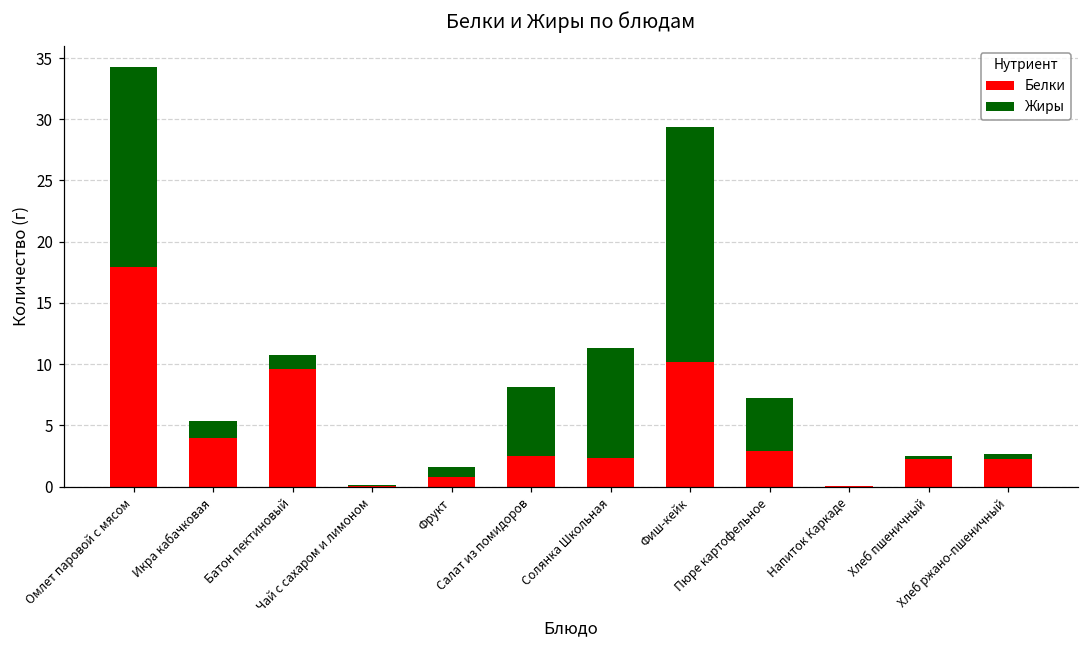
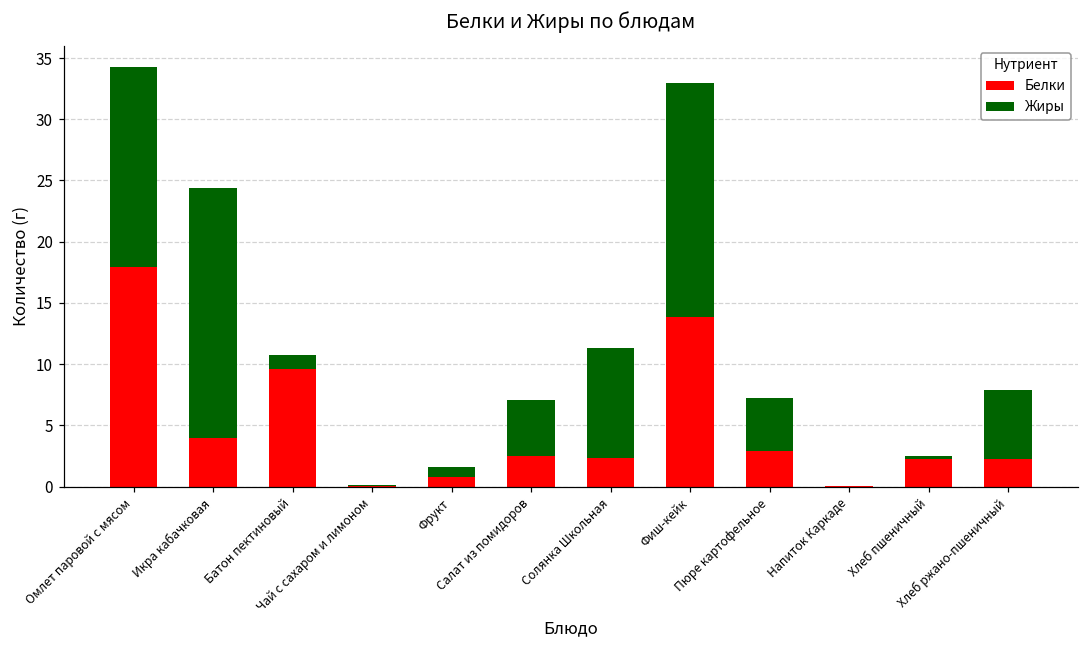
Жиры, Икра кабачковая: 1.4 -> 20.5
Жиры, Салат из помидоров: 5.6 -> 4.6
Белки, Фиш-кейк: 10.2 -> 13.8
Жиры, Хлеб ржано-пшеничный: 0.4 -> 5.7
